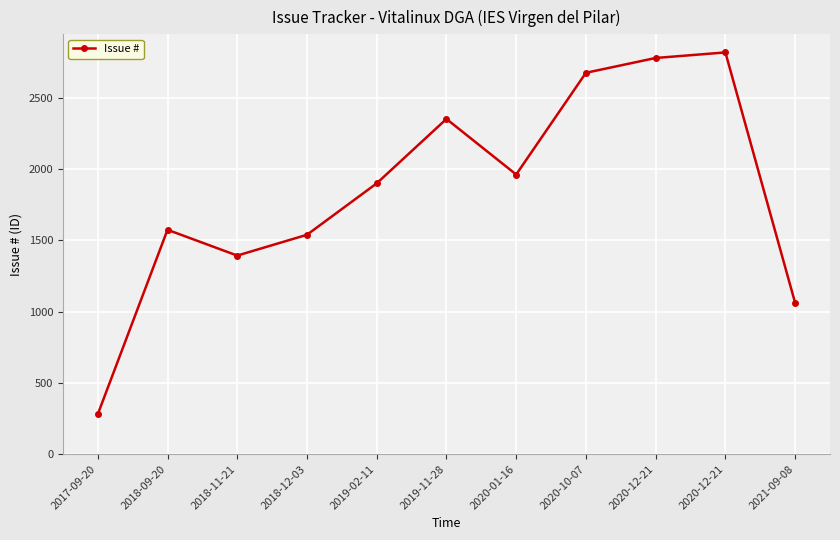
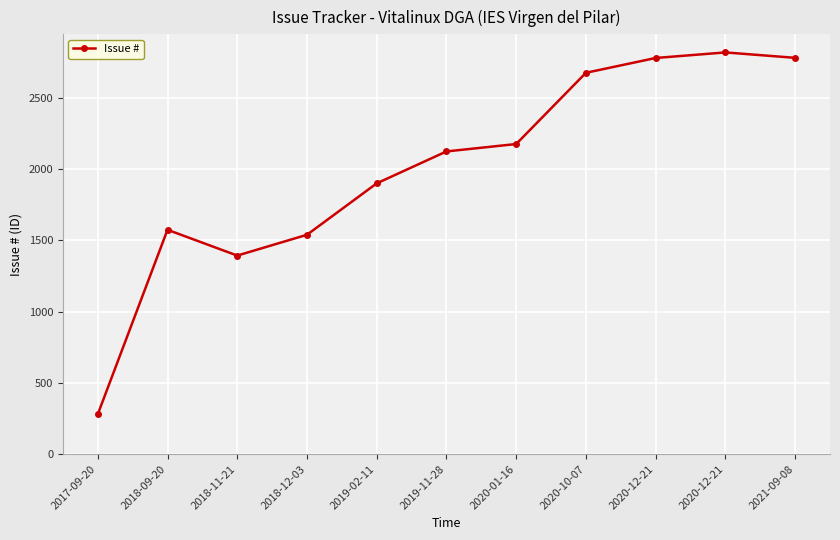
2019-11-28: 2350 -> 2130
2020-01-16: 1960 -> 2180
2021-09-08: 1060 -> 2780
